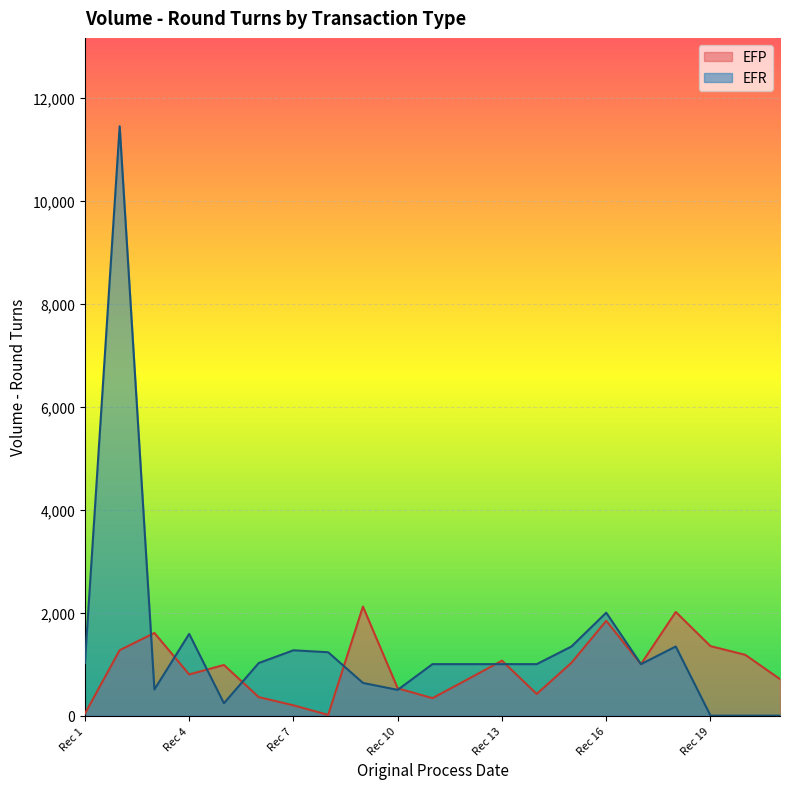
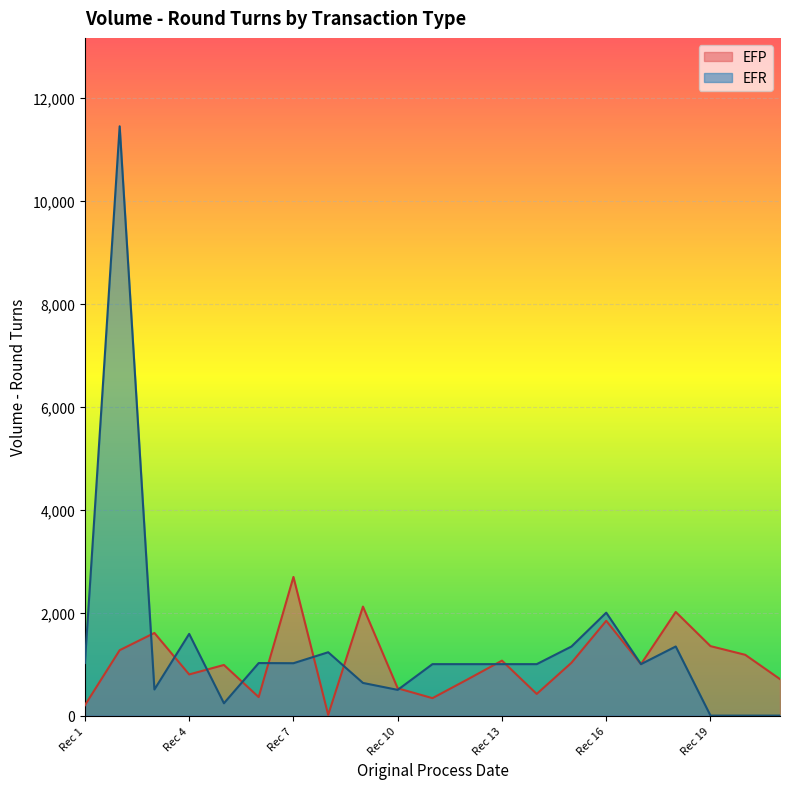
EFP, Rec 1: 0 -> 200
EFP, Rec 7: 200 -> 2,700
EFR, Rec 7: 1,300 -> 1,000
